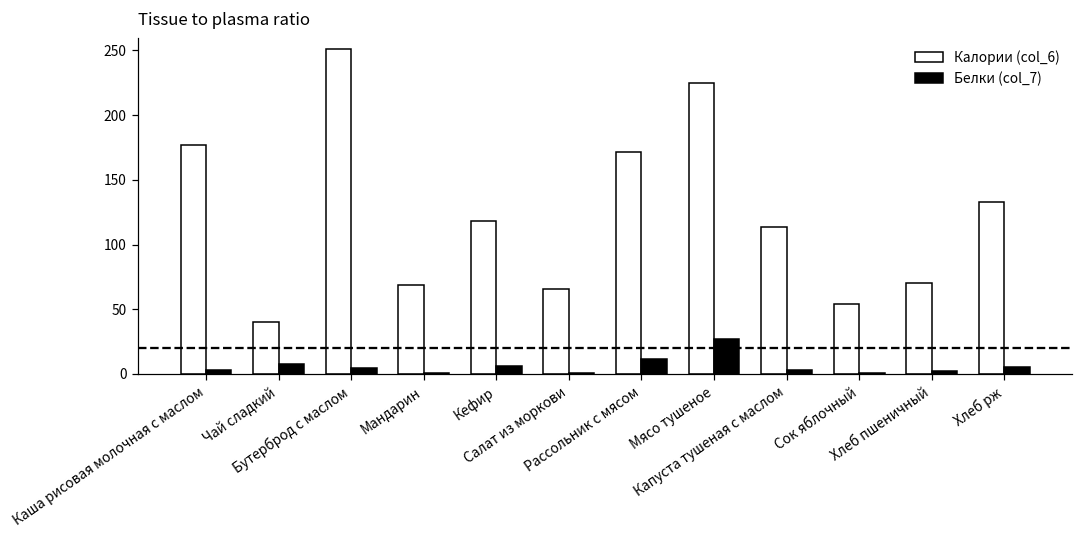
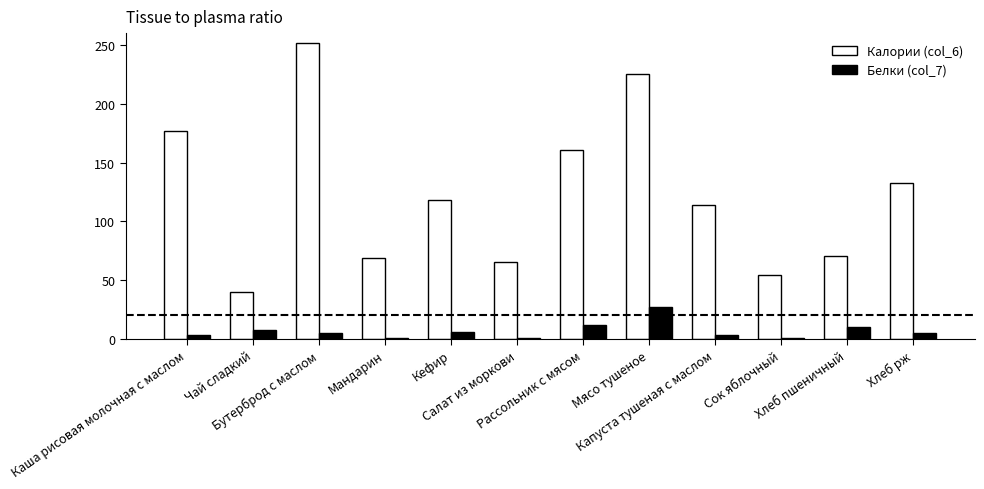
Калории (col_6), Рассольник с мясом: 171 -> 161
Белки (col_7), Хлеб пшеничный: 2 -> 10
